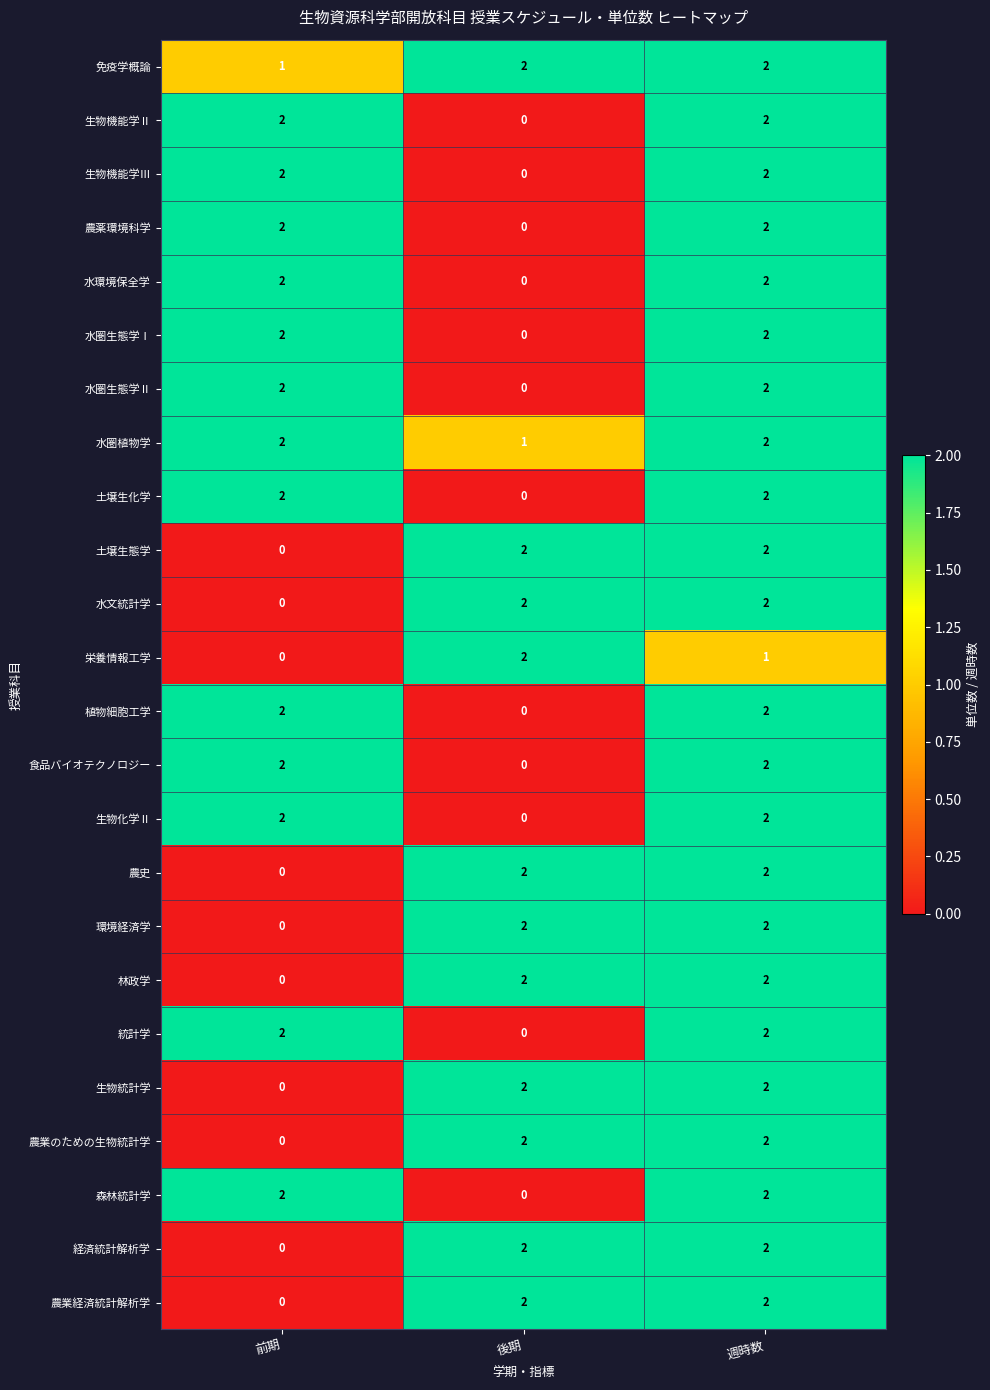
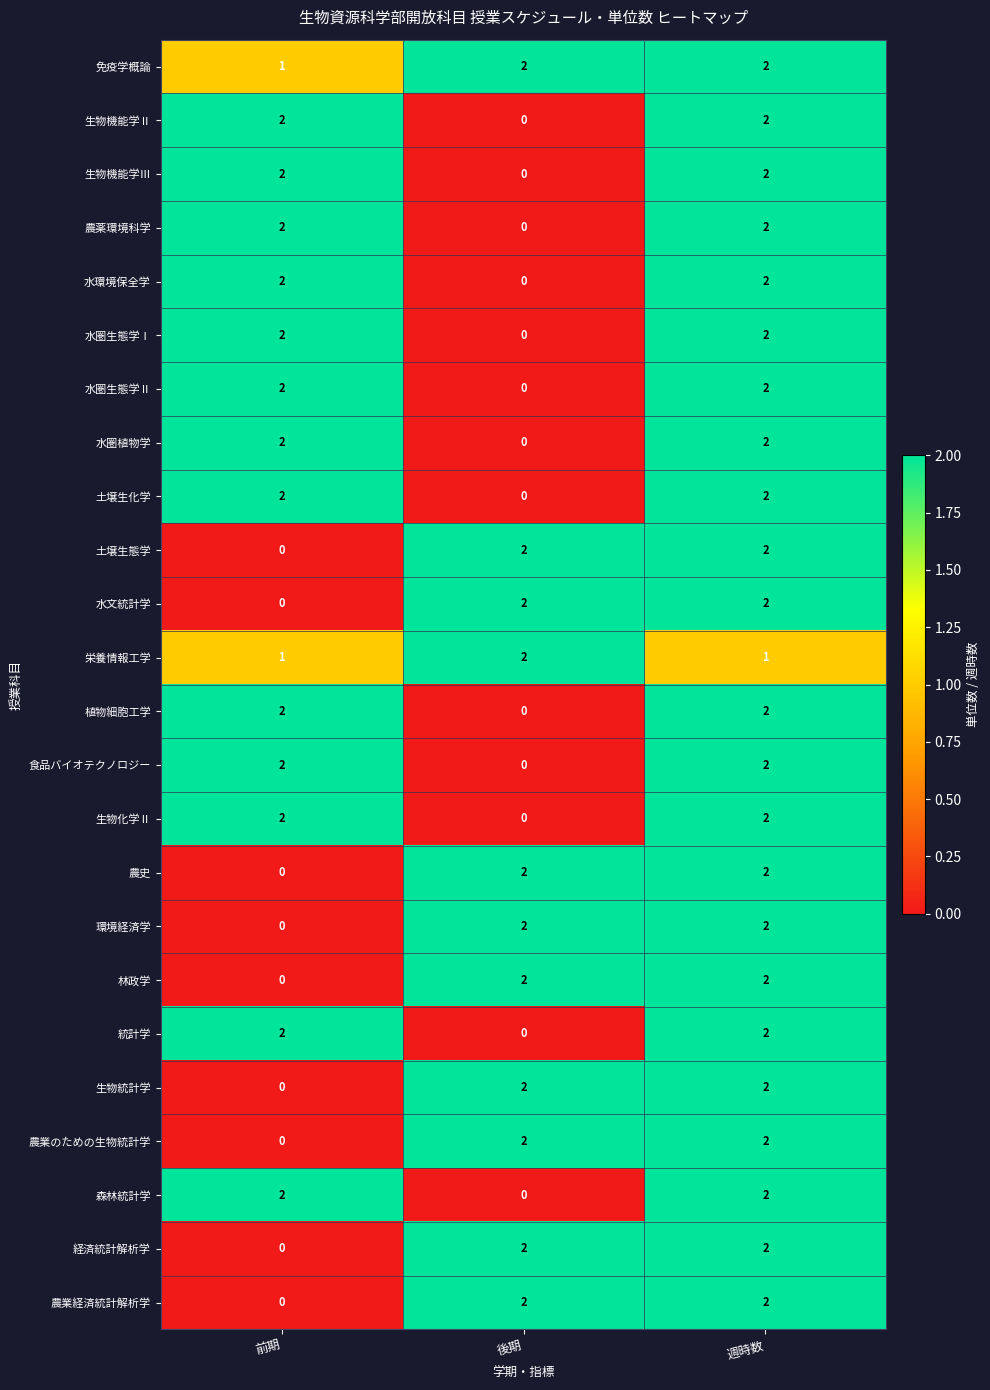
水圏植物学, 後期: 1 -> 0
栄養情報工学, 前期: 0 -> 1
